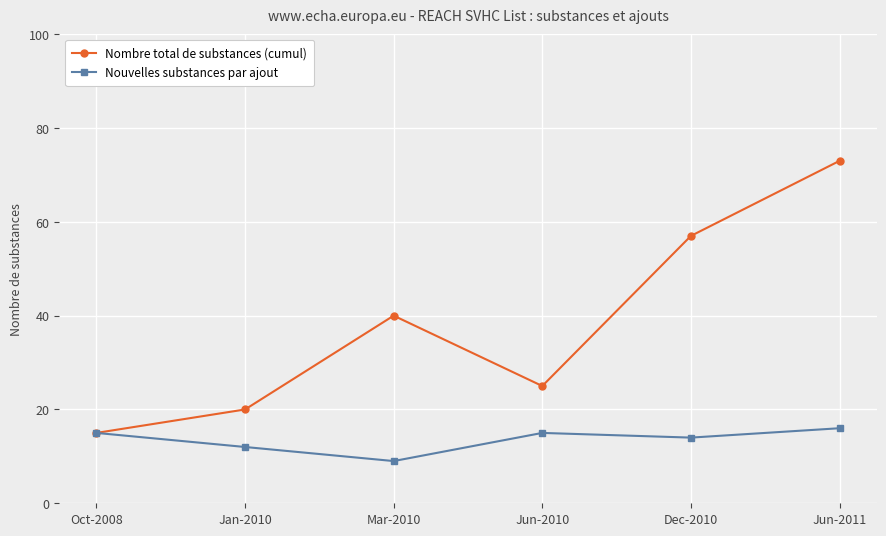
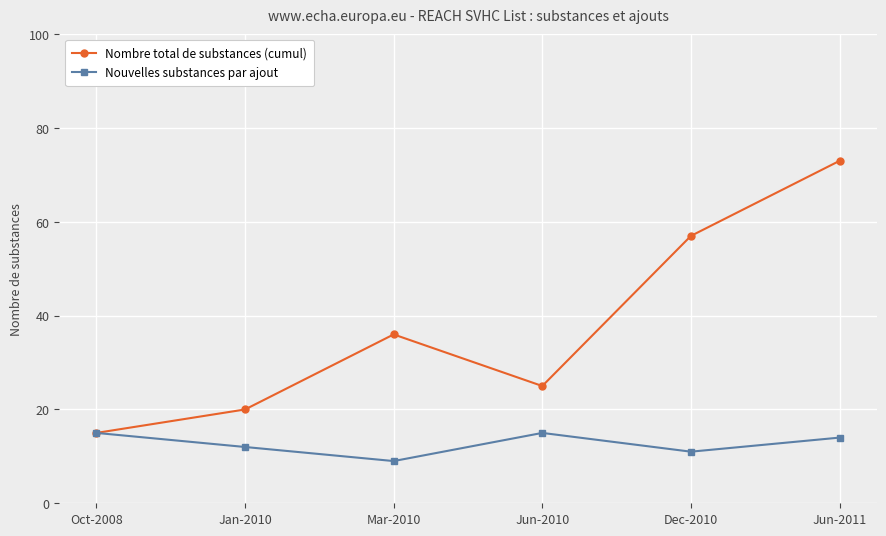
Nombre total de substances (cumul), Mar-2010: 40 -> 36
Nouvelles substances par ajout, Dec-2010: 14 -> 11
Nouvelles substances par ajout, Jun-2011: 16 -> 14
